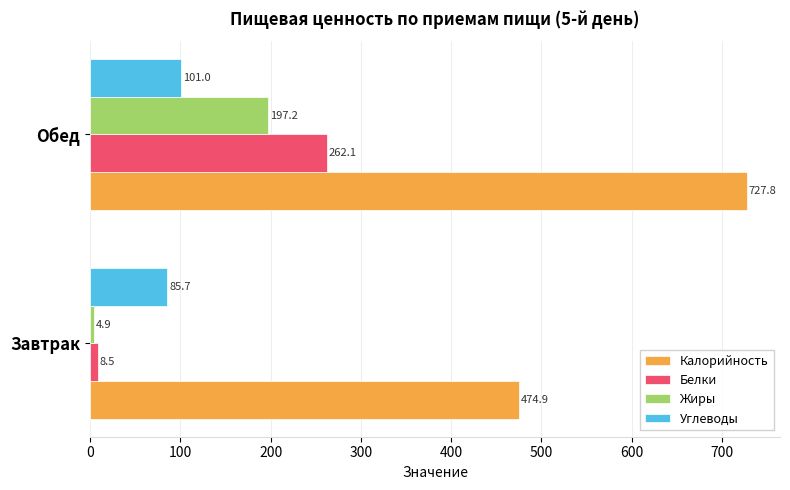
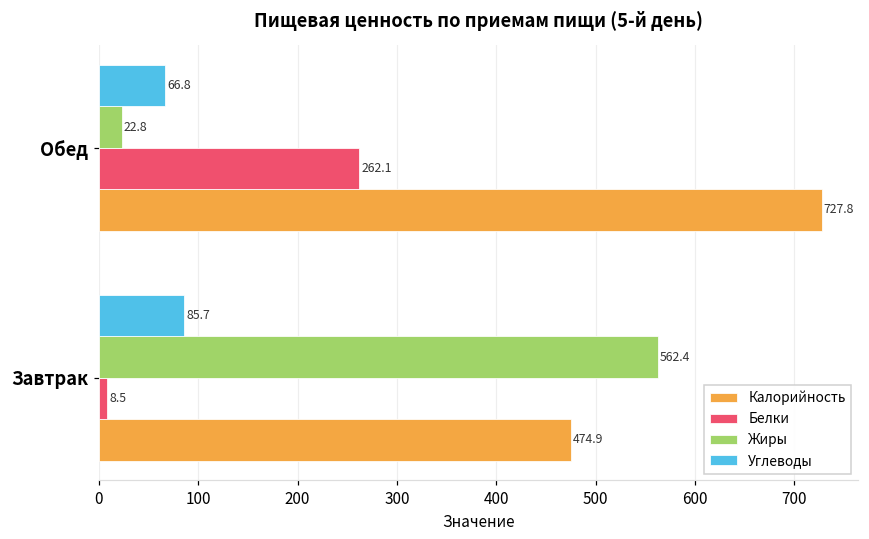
Углеводы, Обед: 101.0 -> 66.8
Жиры, Обед: 197.2 -> 22.8
Жиры, Завтрак: 4.9 -> 562.4
